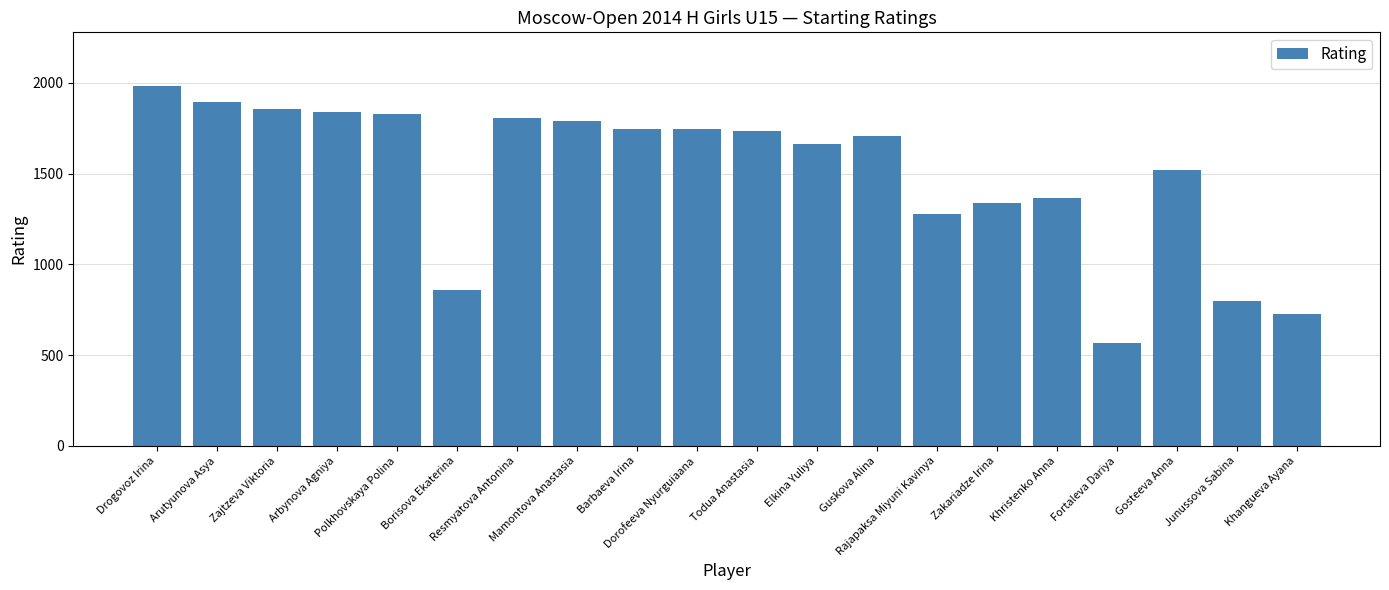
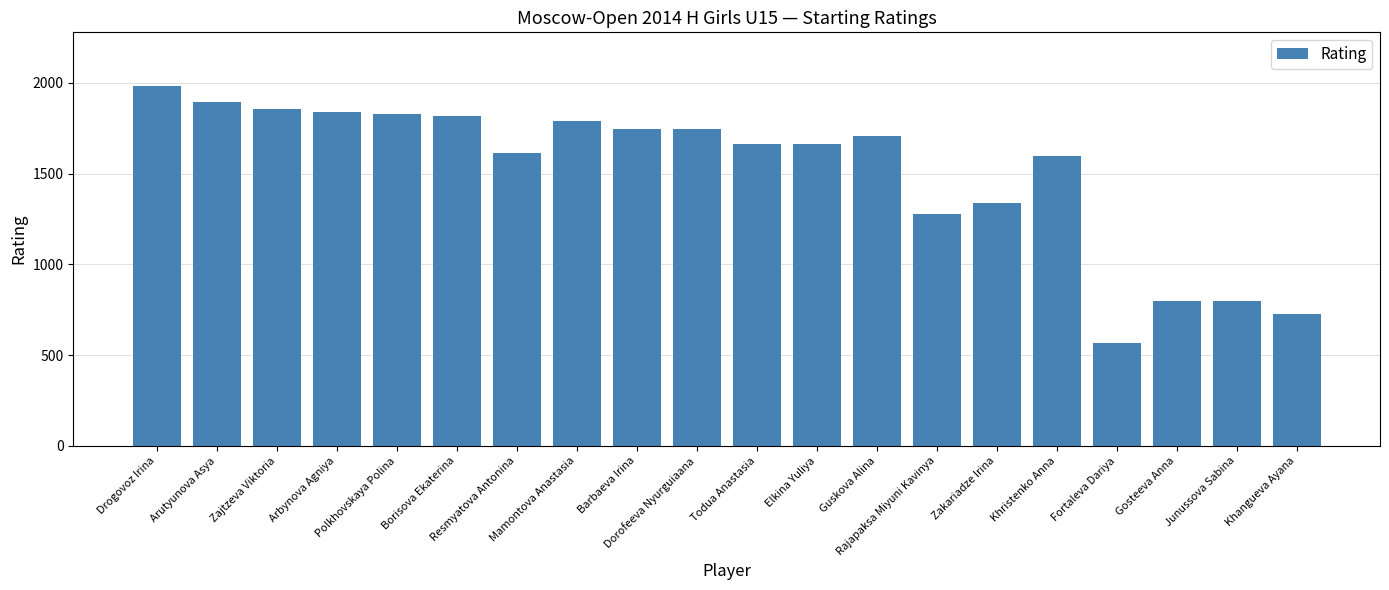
Borisova Ekaterina: 860 -> 1820
Resmyatova Antonina: 1810 -> 1610
Todua Anastasia: 1740 -> 1670
Khristenko Anna: 1370 -> 1600
Gosteeva Anna: 1520 -> 800
